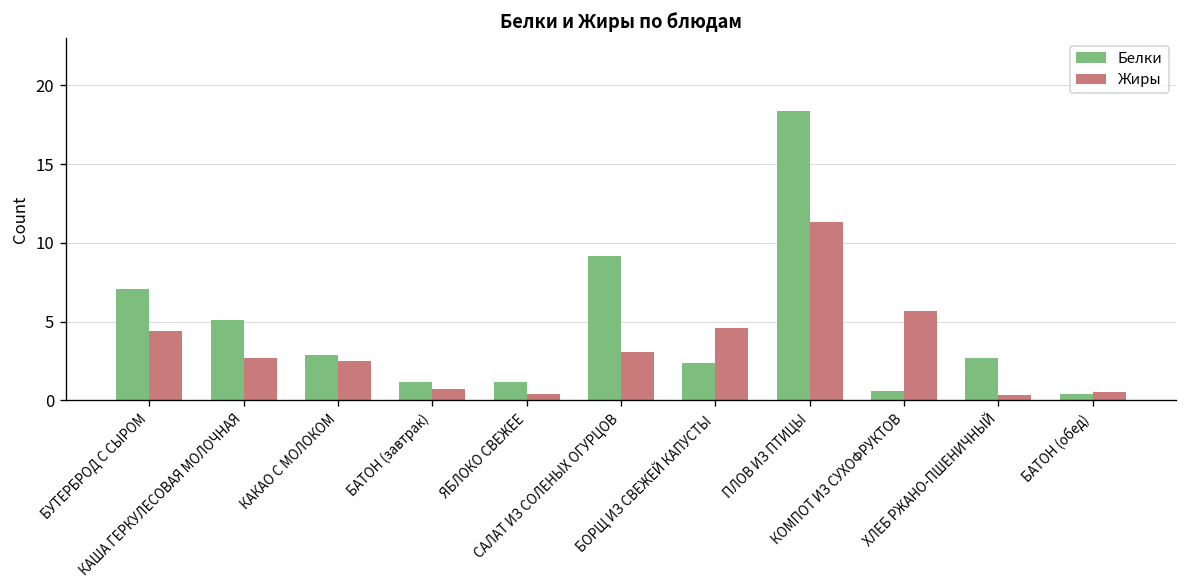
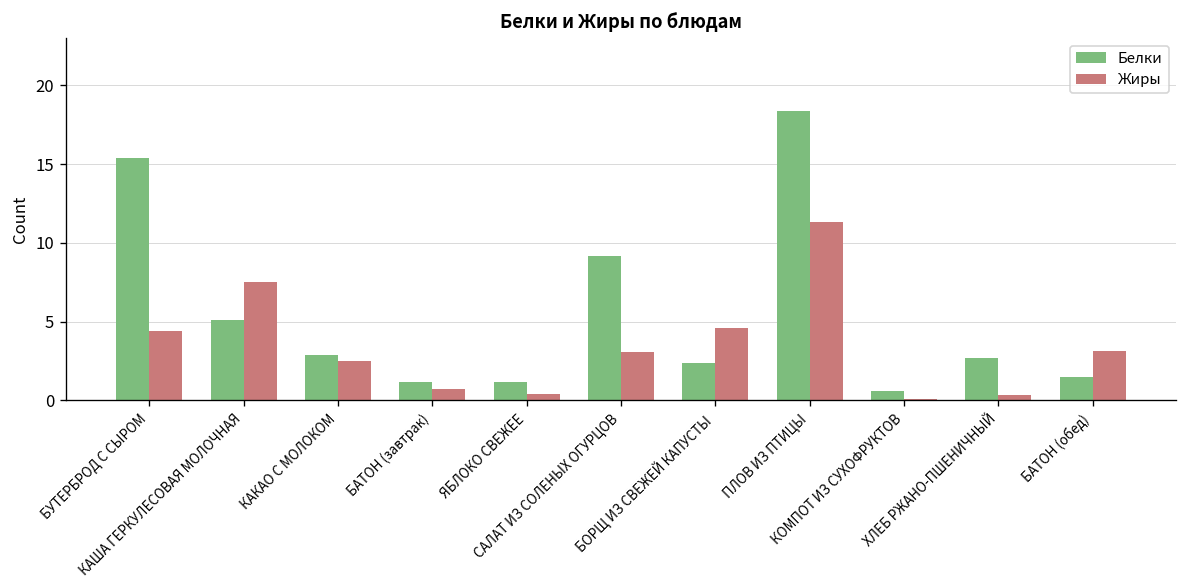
Белки, БУТЕРБРОД С СЫРОМ: 7.1 -> 15.4
Жиры, КАША ГЕРКУЛЕСОВАЯ МОЛОЧНАЯ: 2.7 -> 7.5
Жиры, КОМПОТ ИЗ СУХОФРУКТОВ: 5.7 -> 0.1
Белки, БАТОН (обед): 0.4 -> 1.5
Жиры, БАТОН (обед): 0.6 -> 3.1
